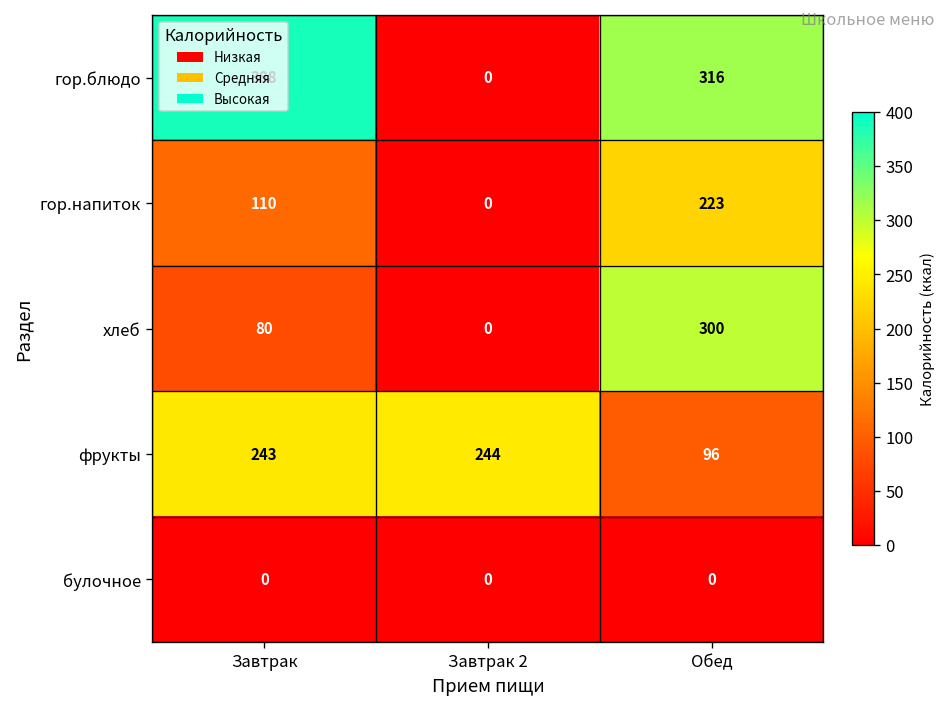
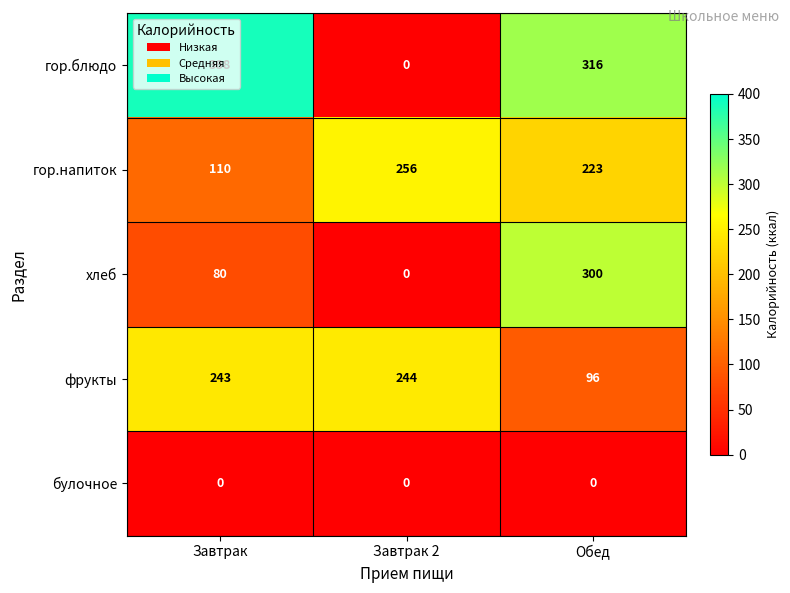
гор.напиток, Завтрак 2: 0 -> 256
